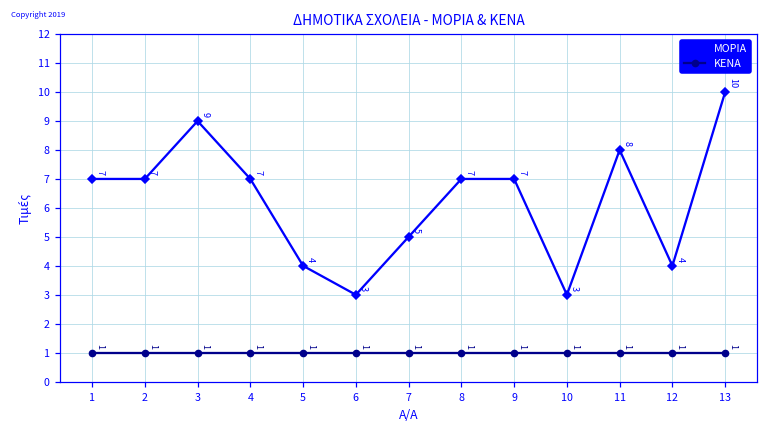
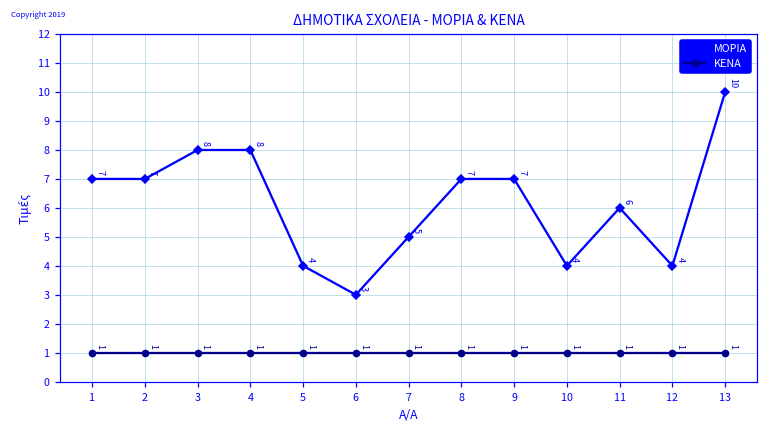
ΜΟΡΙΑ, 3: 9 -> 8
ΜΟΡΙΑ, 4: 7 -> 8
ΜΟΡΙΑ, 10: 3 -> 4
ΜΟΡΙΑ, 11: 8 -> 6
